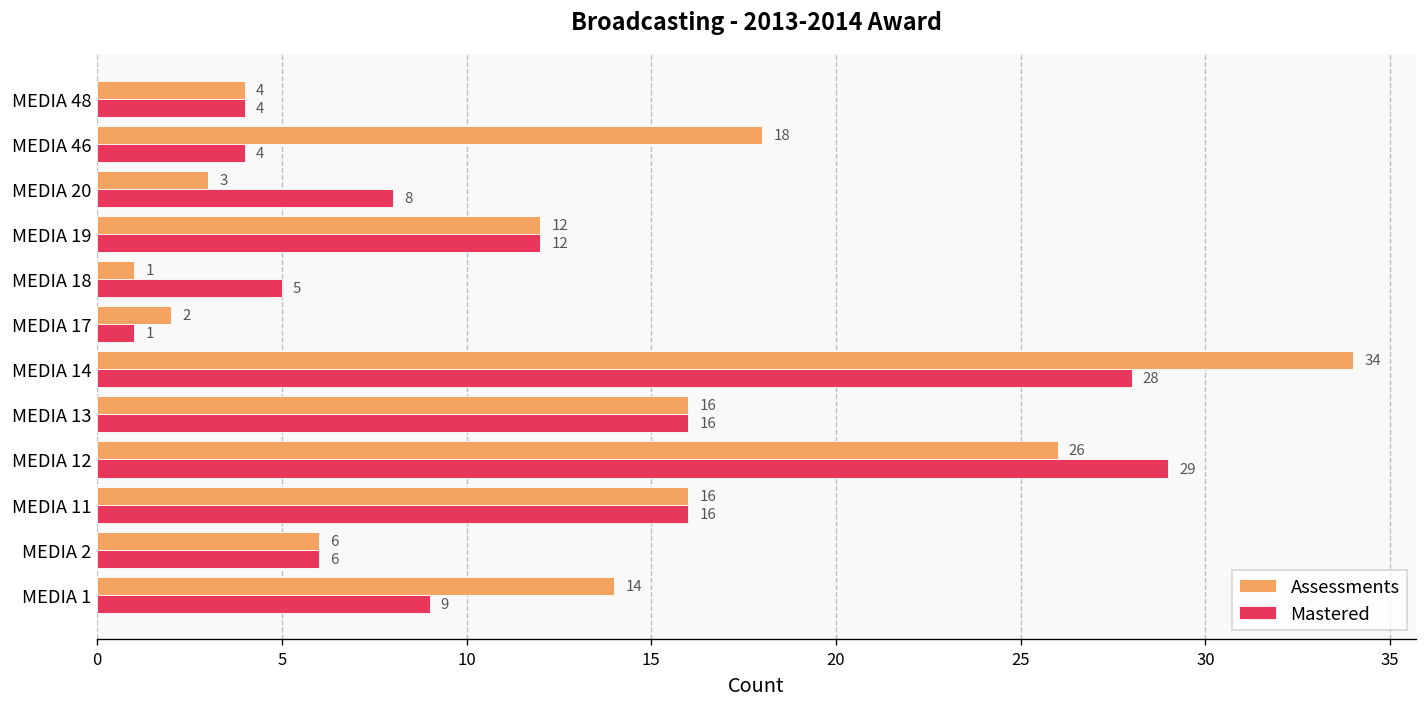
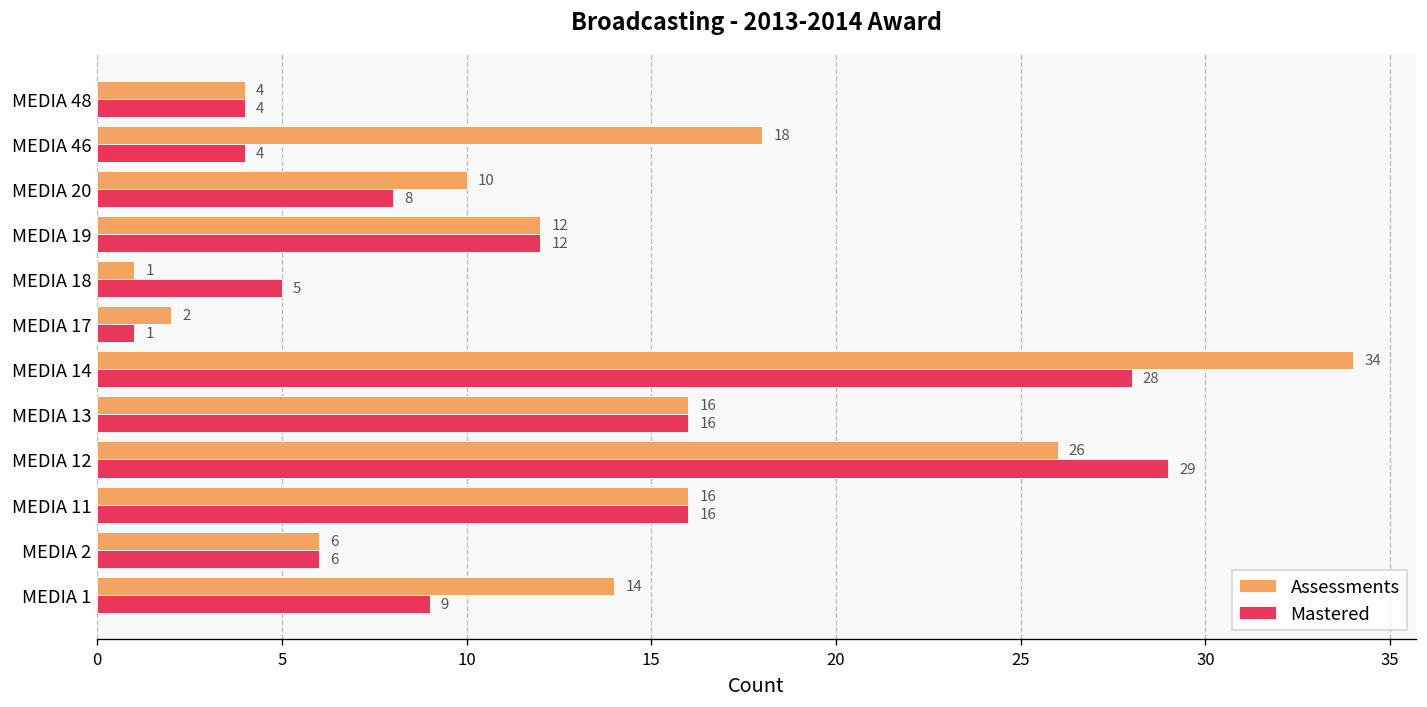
Assessments, MEDIA 20: 3 -> 10
